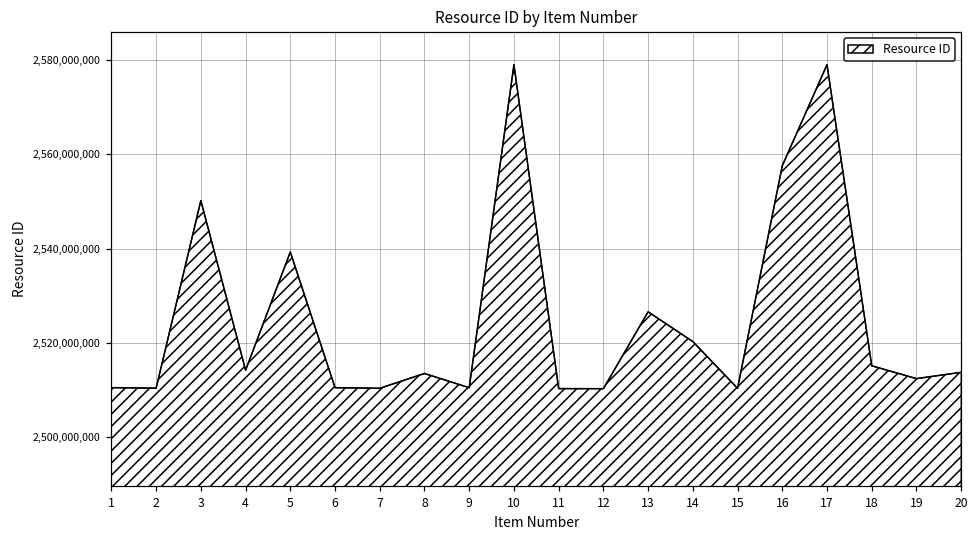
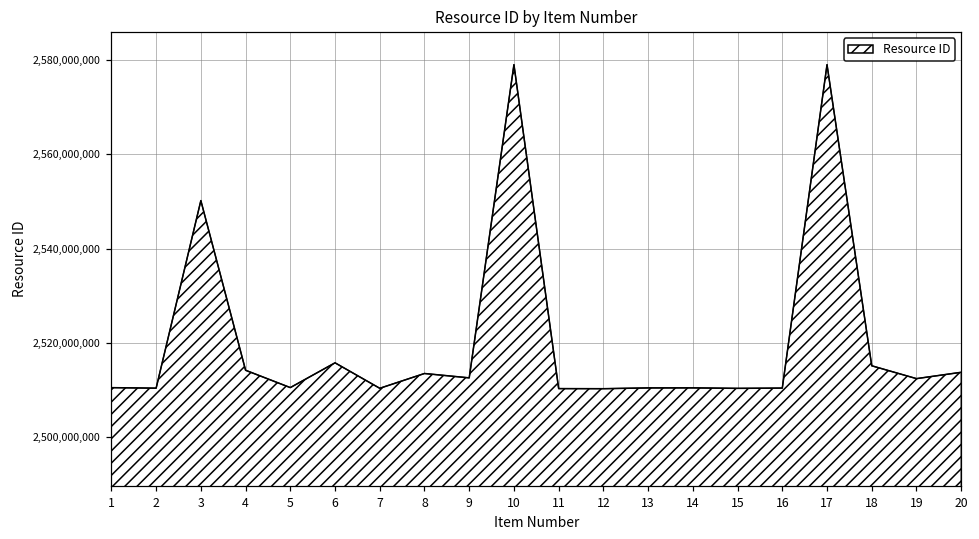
5: 2,539,000,000 -> 2,510,000,000
6: 2,510,000,000 -> 2,516,000,000
9: 2,510,000,000 -> 2,513,000,000
13: 2,527,000,000 -> 2,510,000,000
14: 2,520,000,000 -> 2,510,000,000
16: 2,558,000,000 -> 2,510,000,000
